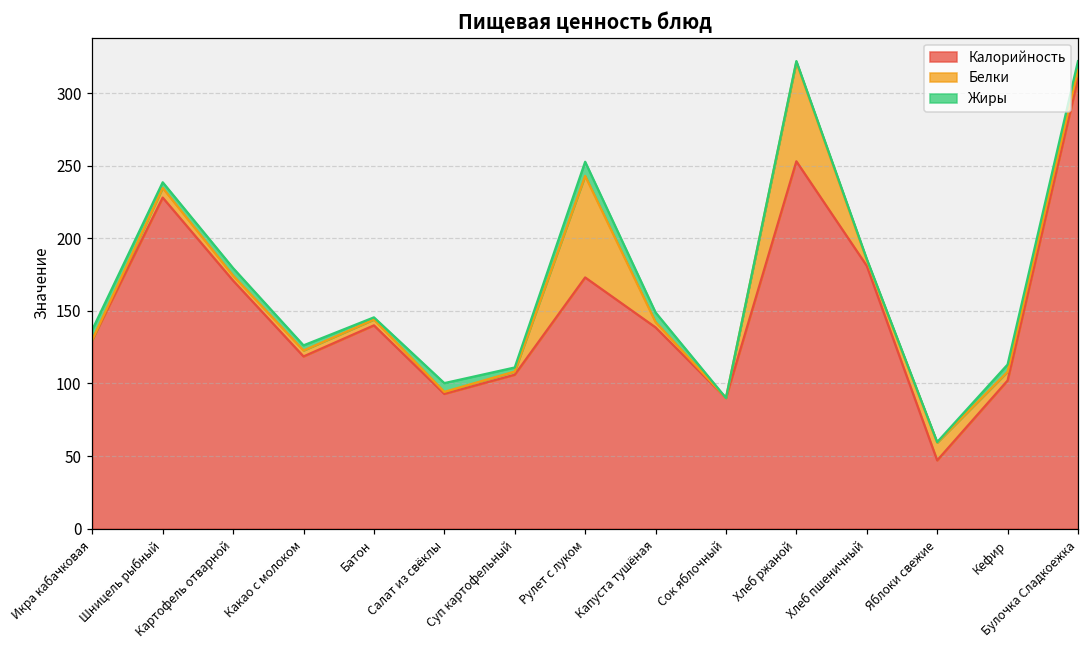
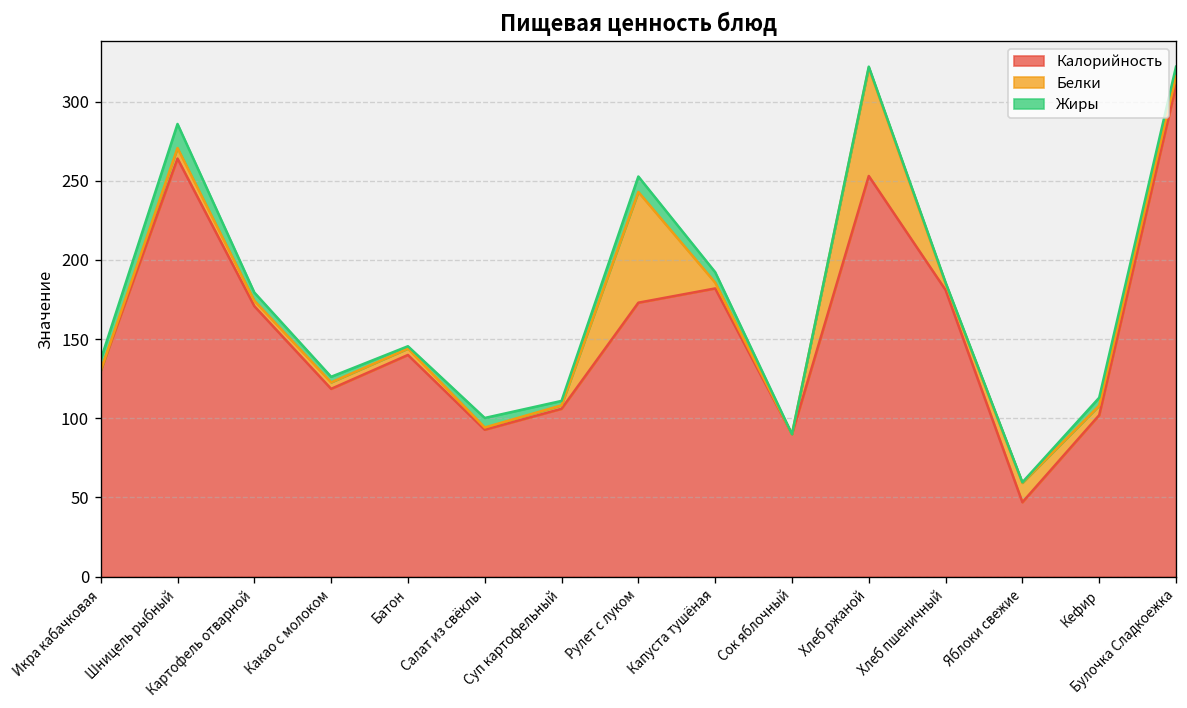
Калорийность, Шницель рыбный: 228 -> 264
Жиры, Шницель рыбный: 4 -> 15
Калорийность, Капуста тушёная: 139 -> 182
